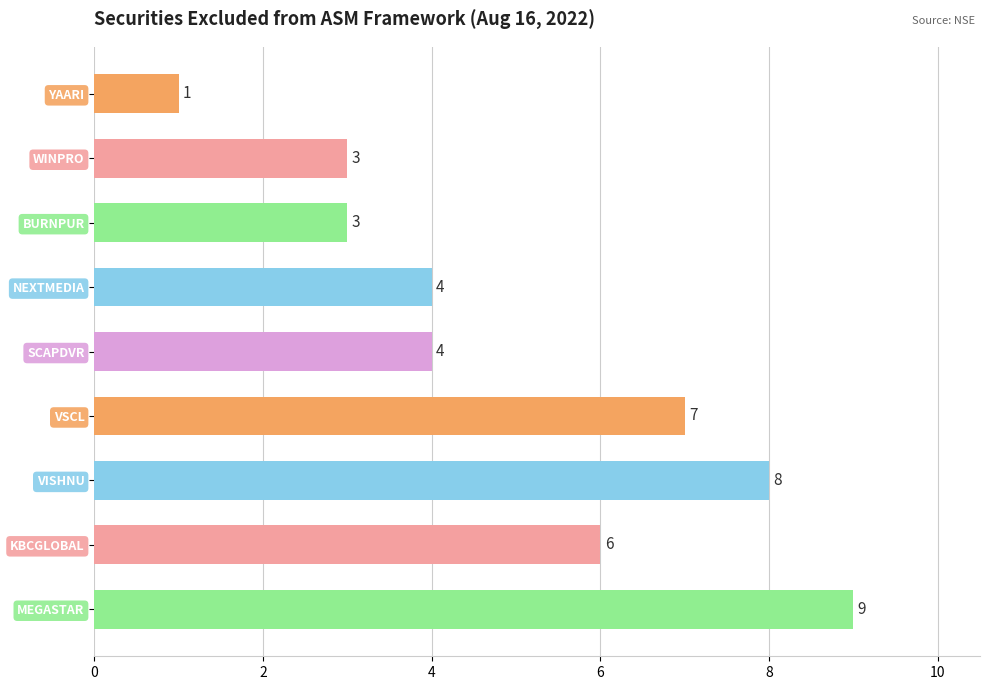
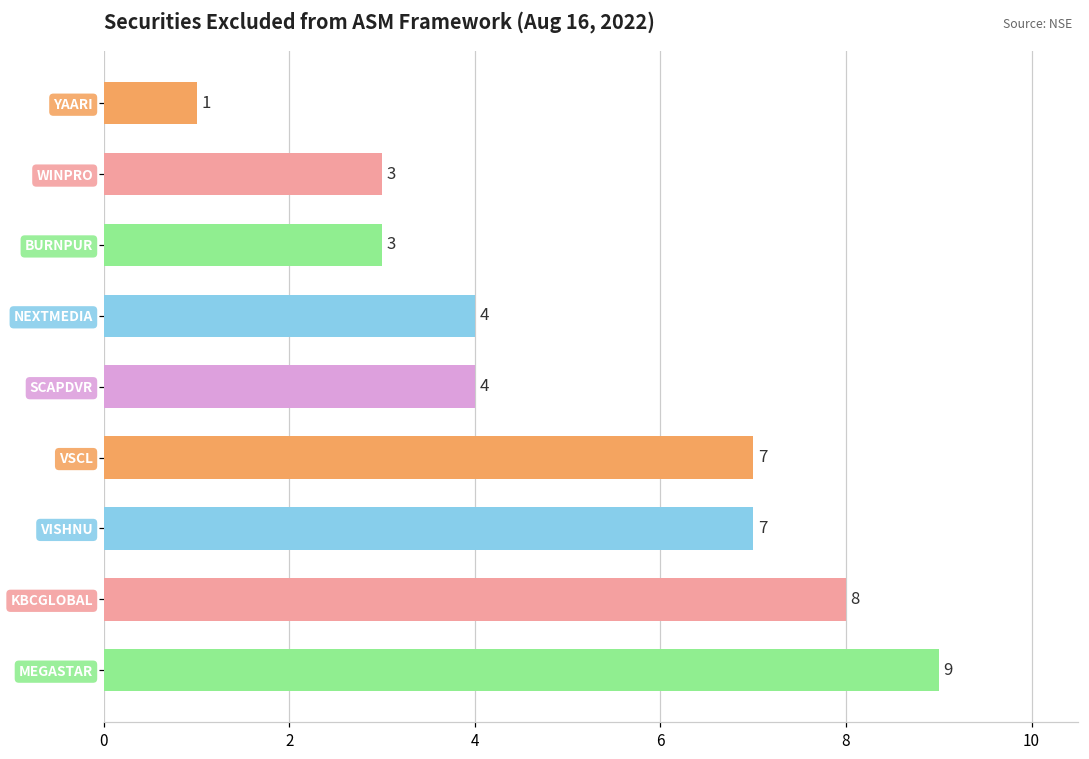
VISHNU: 8 -> 7
KBCGLOBAL: 6 -> 8
